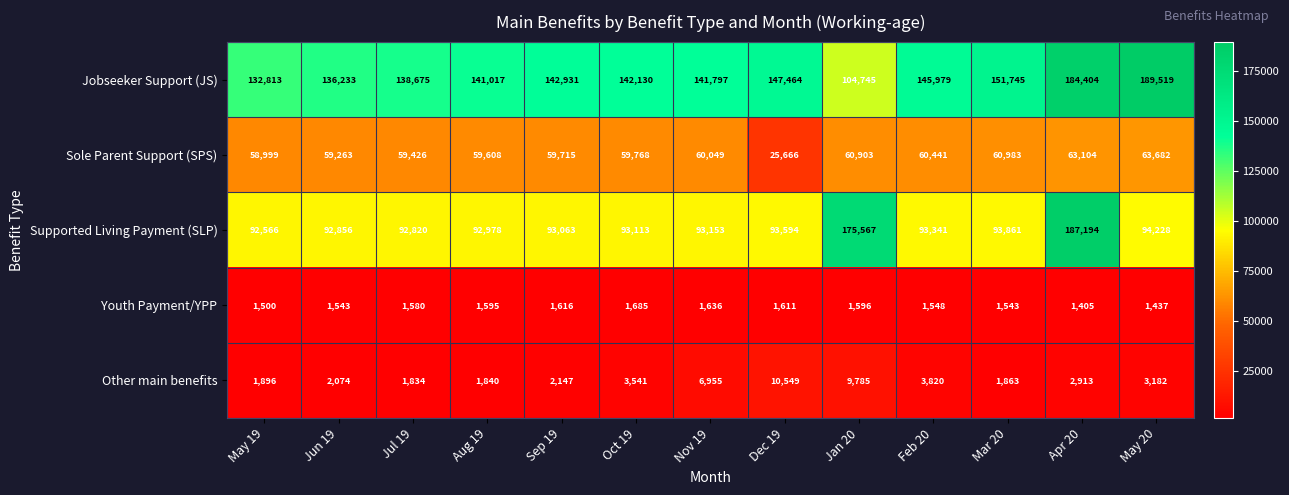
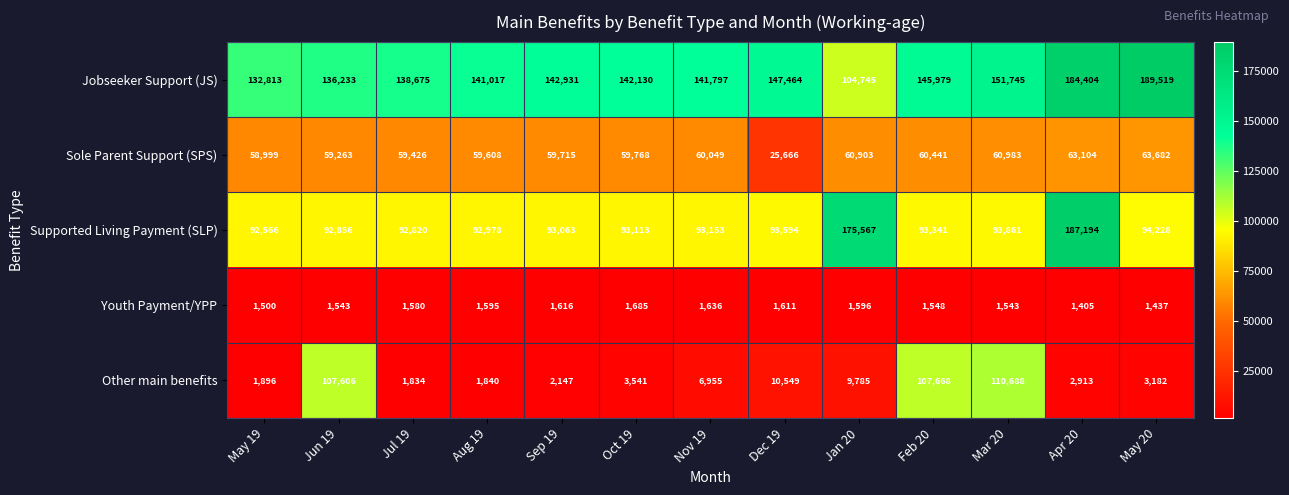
Other main benefits, Jun 19: 2,074 -> 107,606
Other main benefits, Feb 20: 3,820 -> 107,668
Other main benefits, Mar 20: 1,863 -> 110,688
